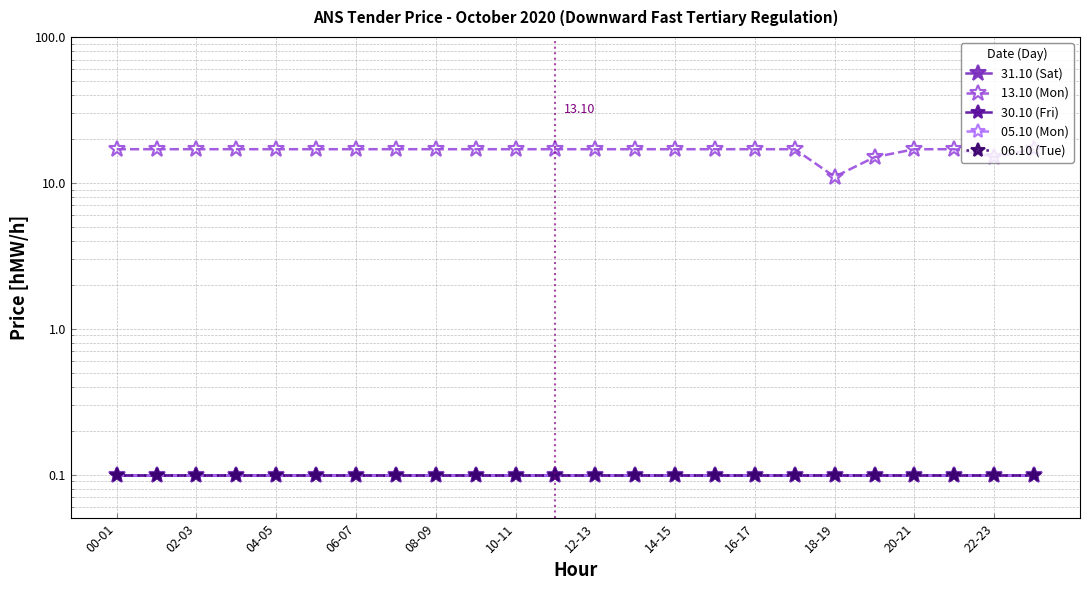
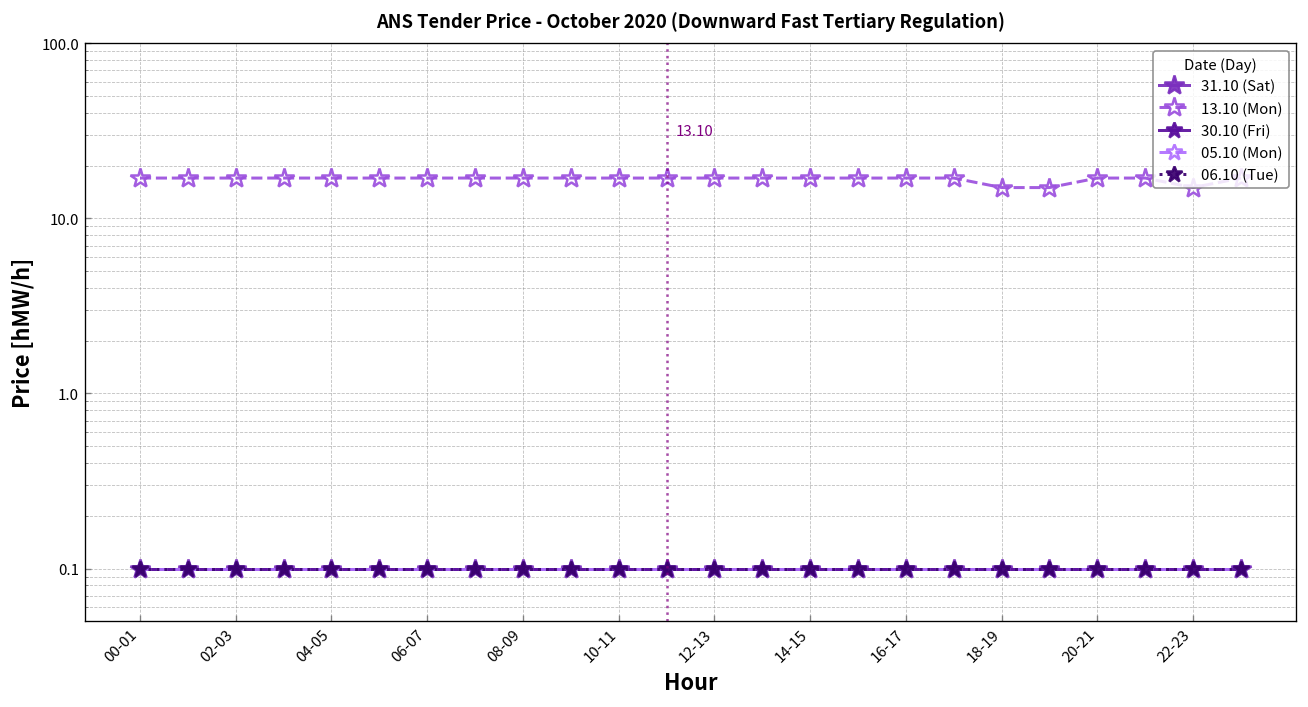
13.10 (Mon), 18-19: 11 -> 15
